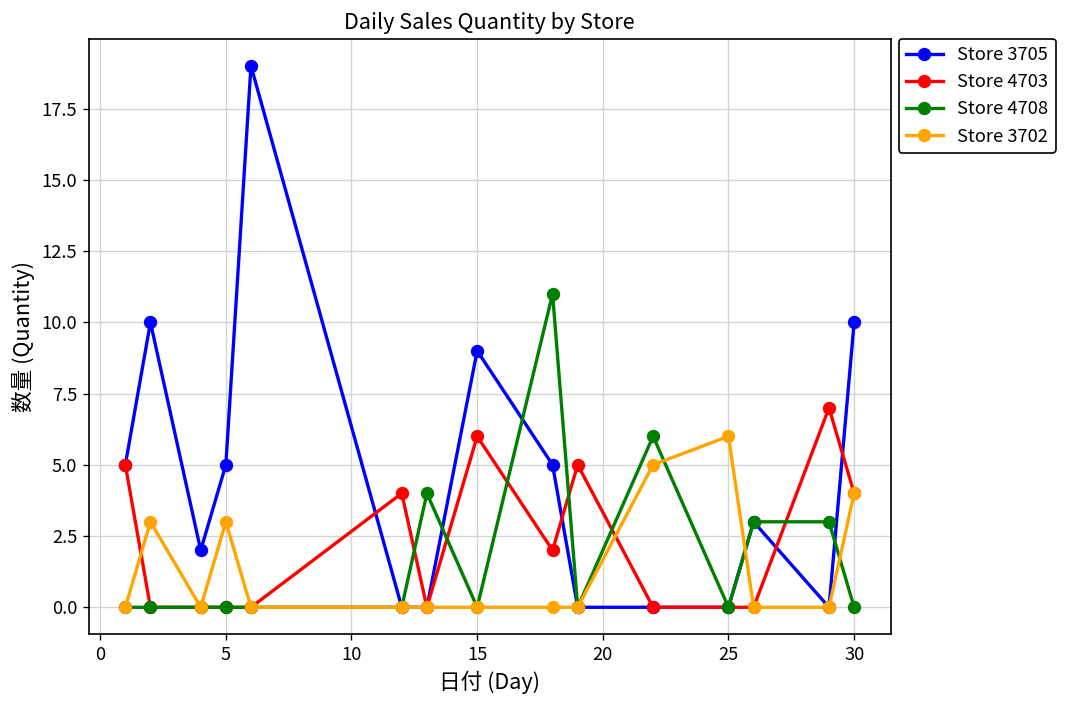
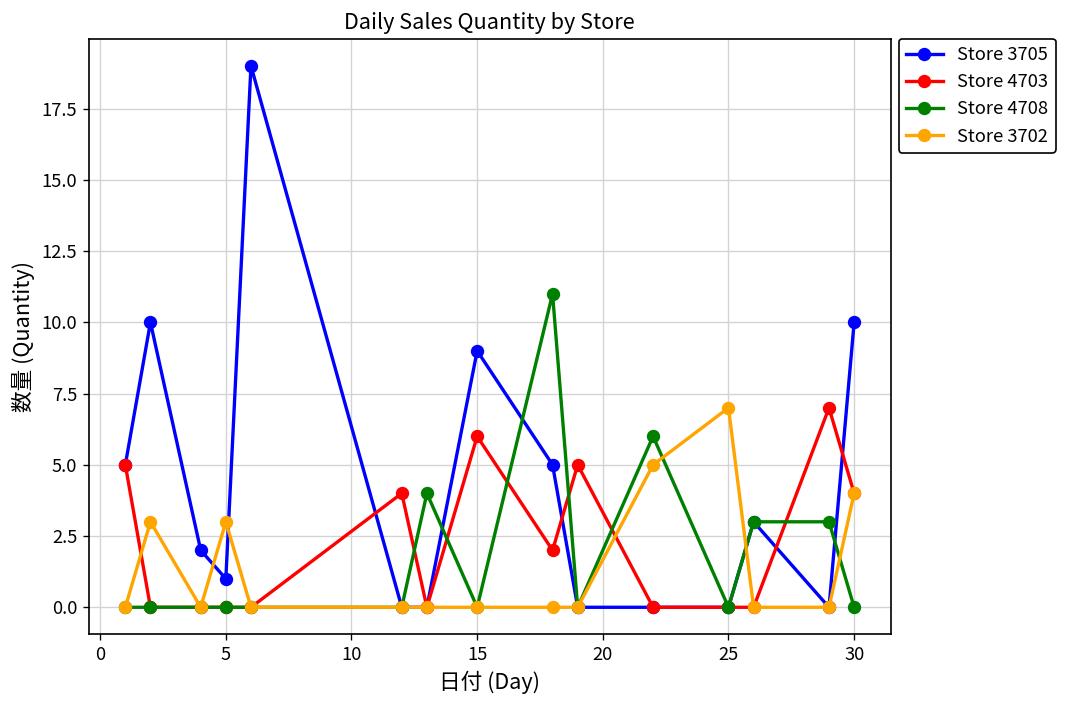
Store 3705, 5: 5 -> 1
Store 3702, 25: 6 -> 7
